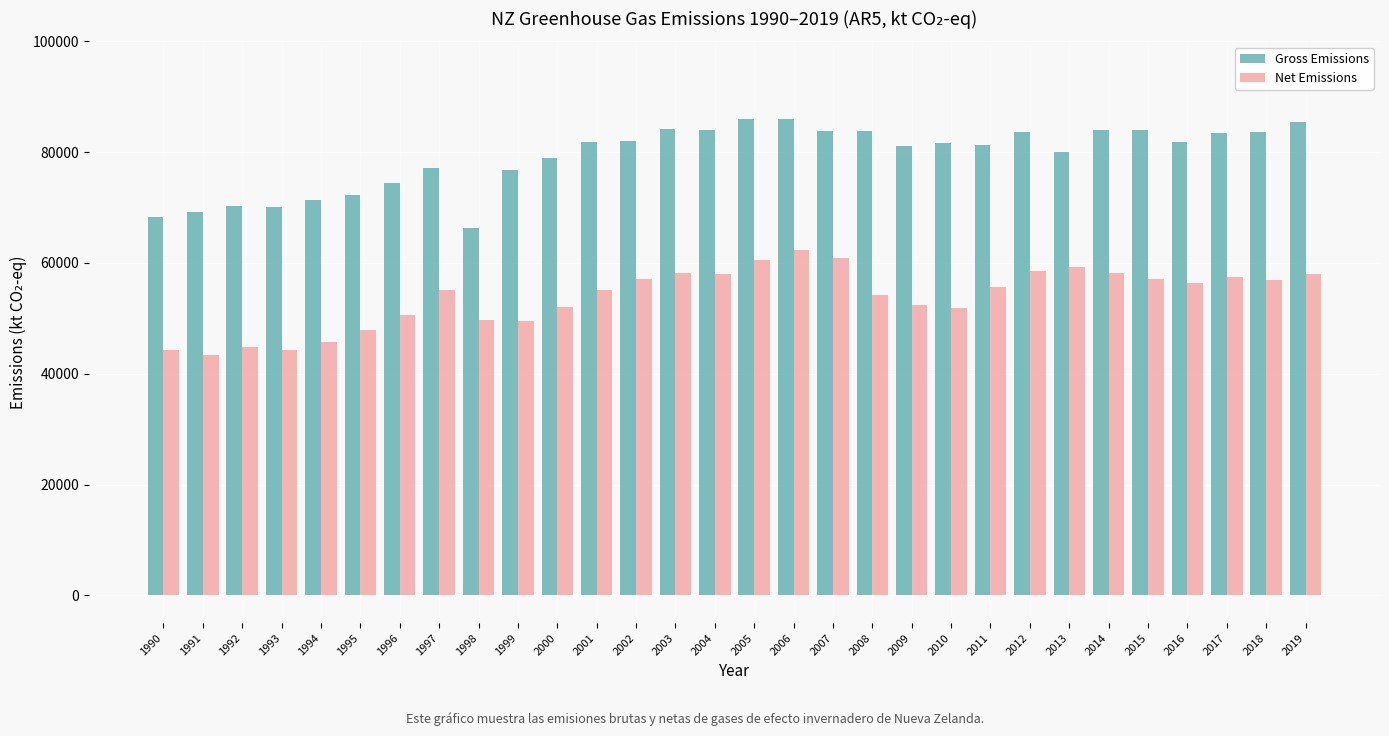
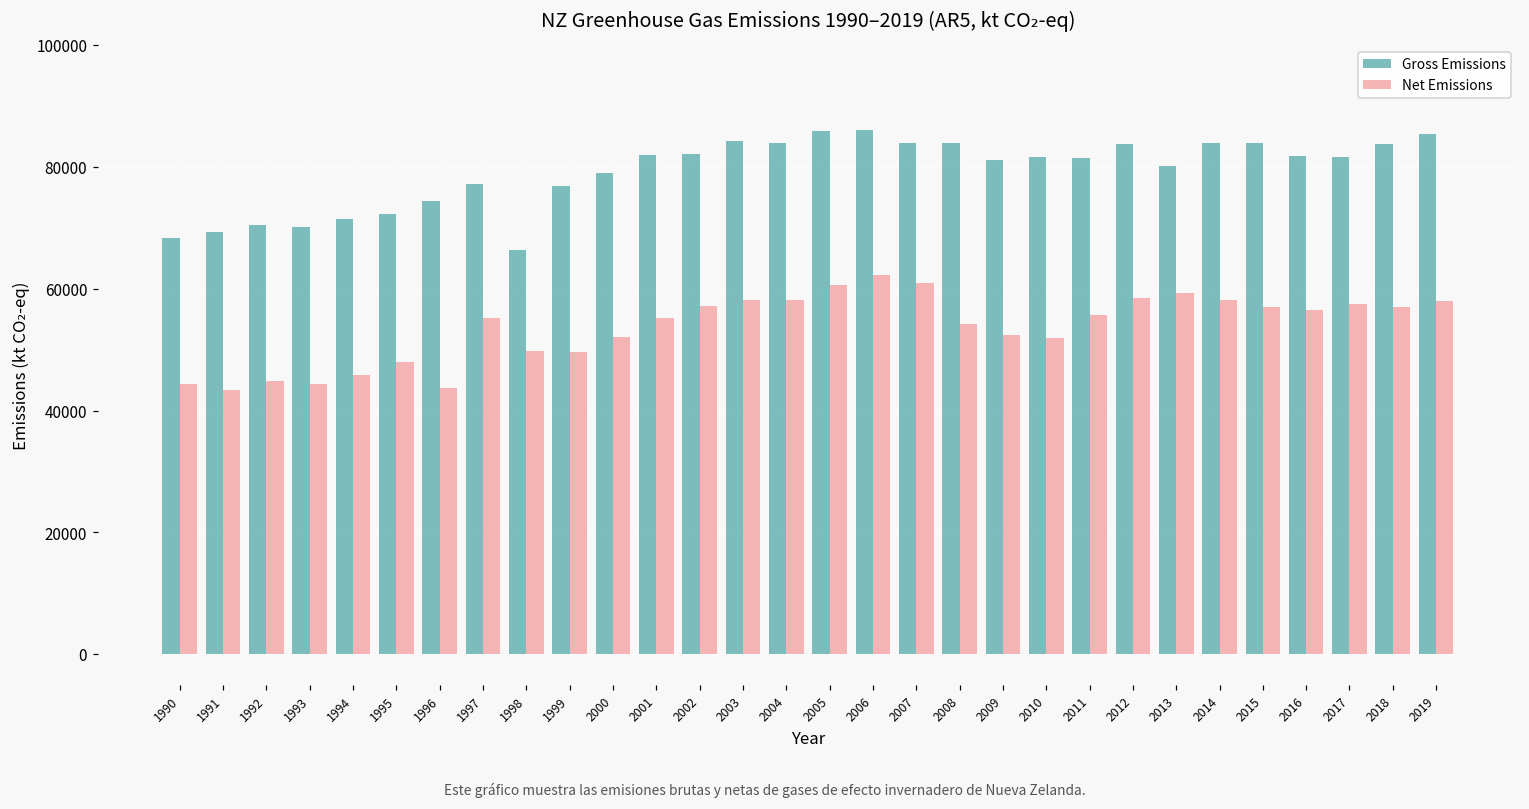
Net Emissions, 1996: 51000 -> 44000
Gross Emissions, 2017: 83000 -> 82000
